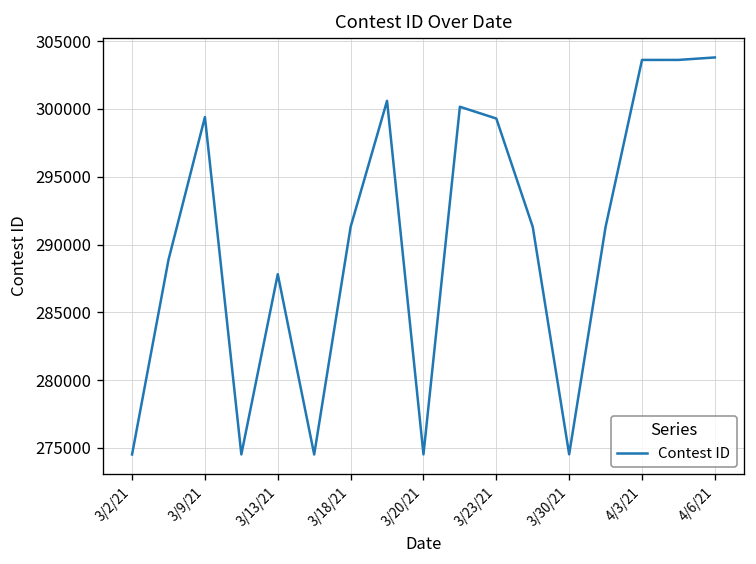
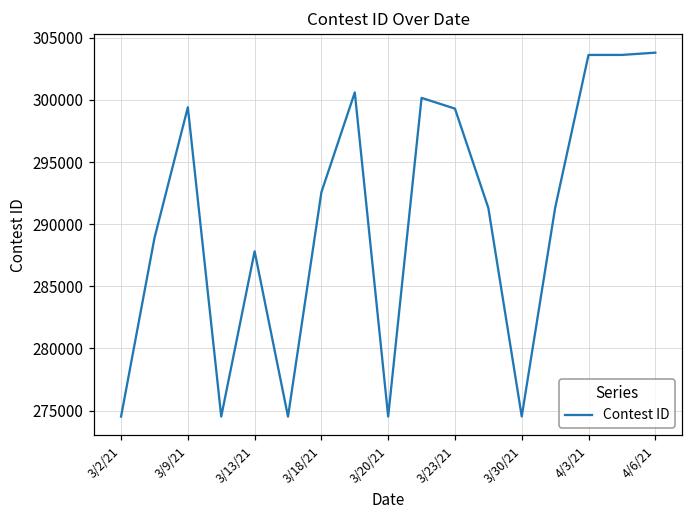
3/18/21: 291300 -> 292600
